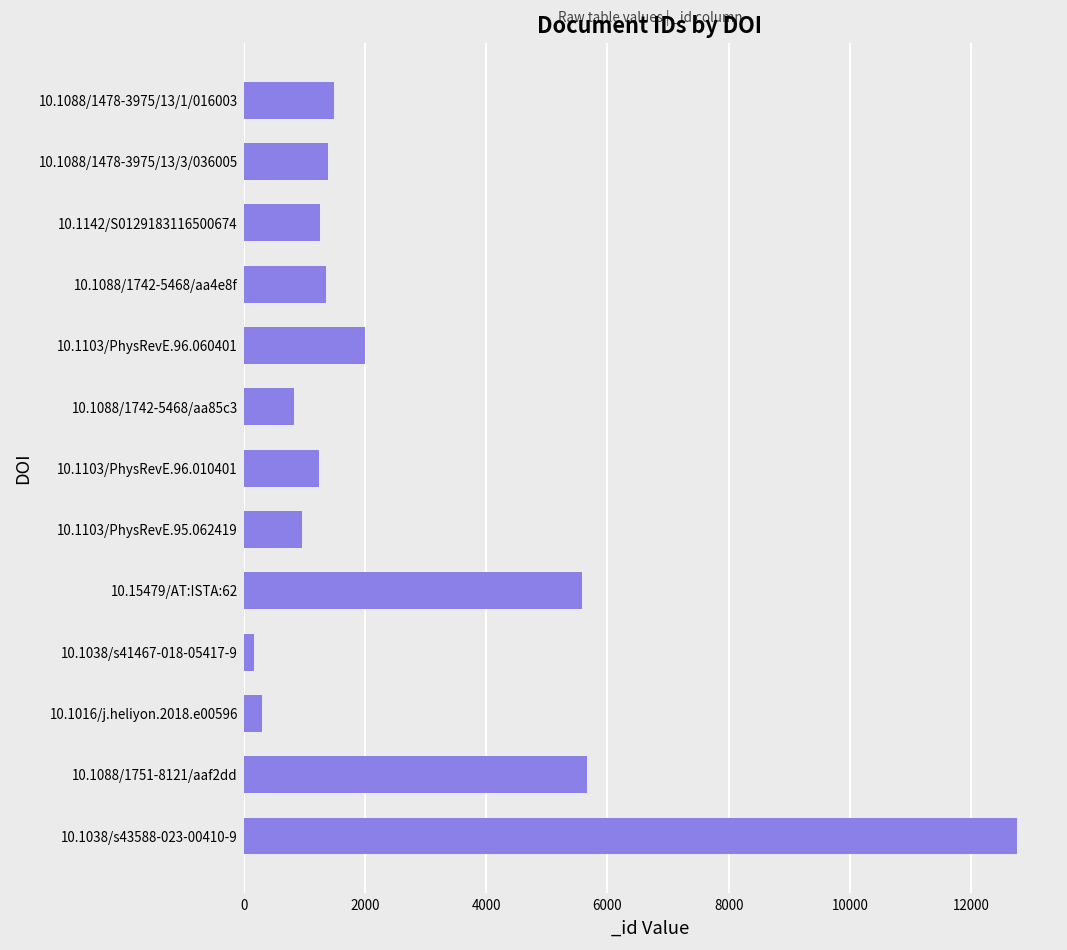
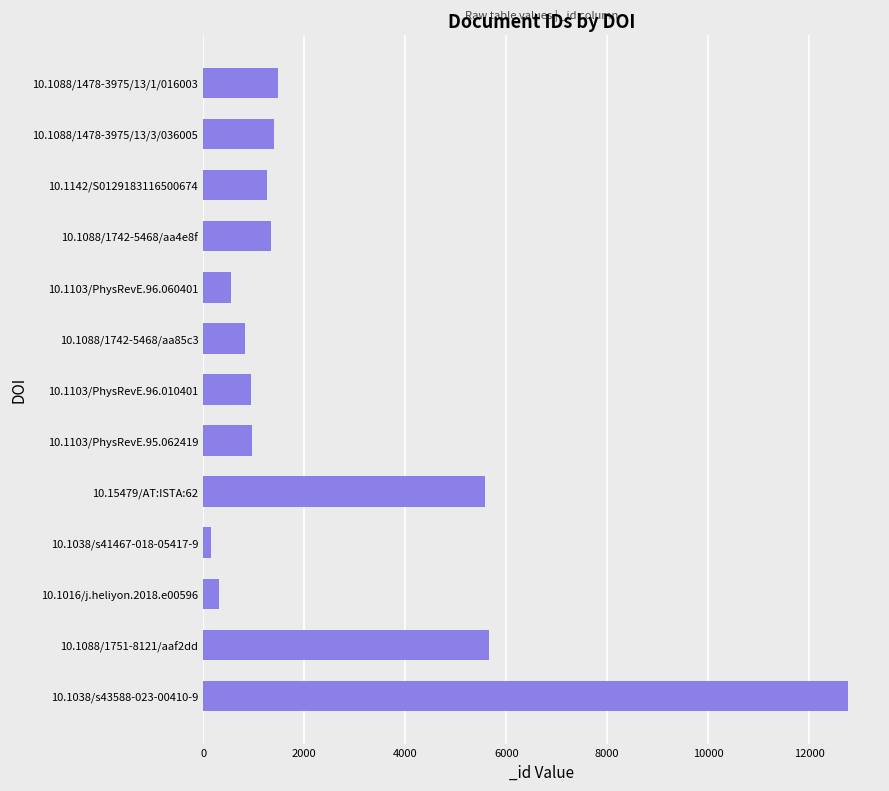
10.1103/PhysRevE.96.060401: 2000 -> 500
10.1103/PhysRevE.96.010401: 1200 -> 900
